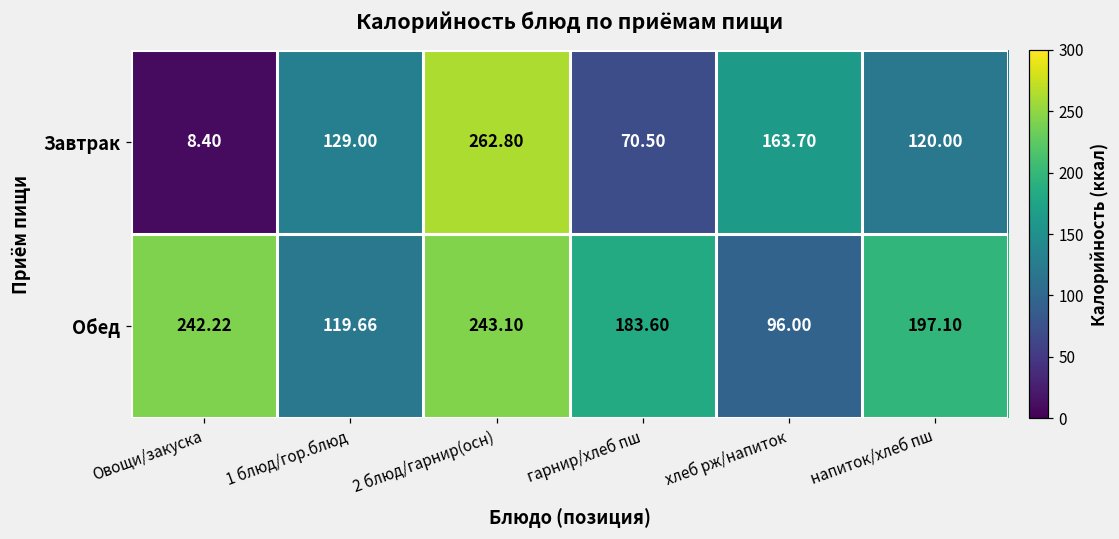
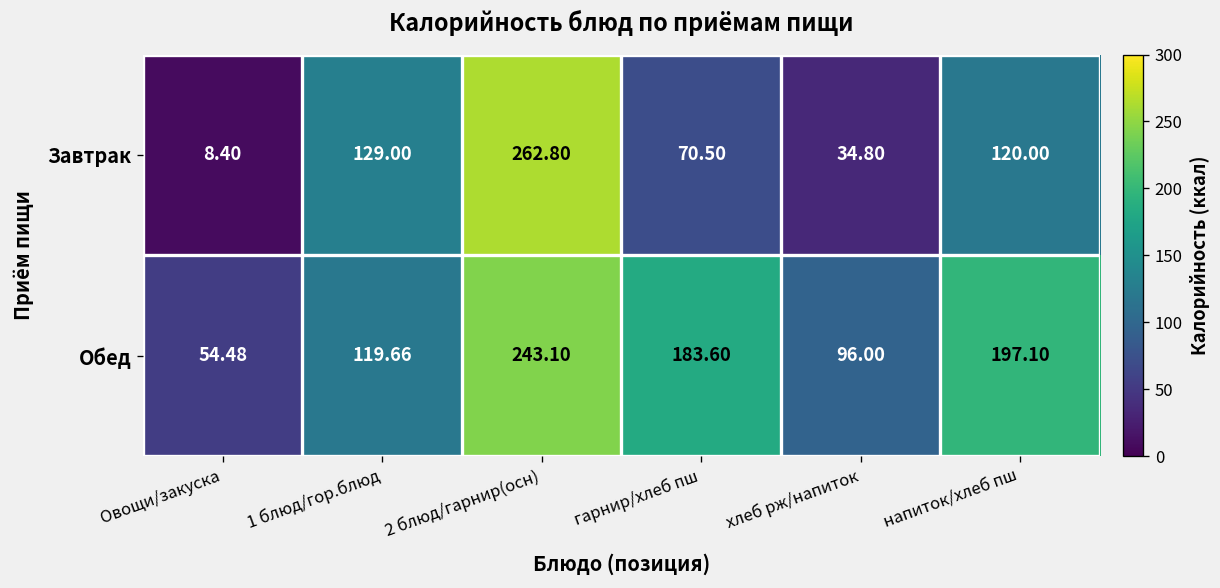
Завтрак, хлеб рж/напиток: 163.70 -> 34.80
Обед, Овощи/закуска: 242.22 -> 54.48
